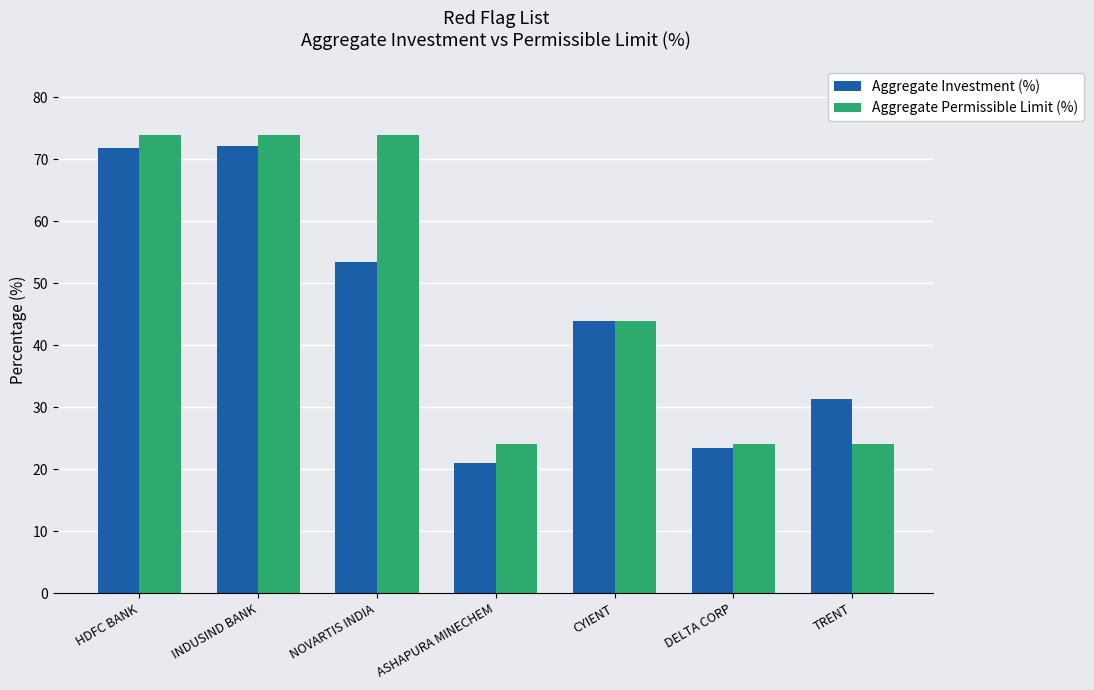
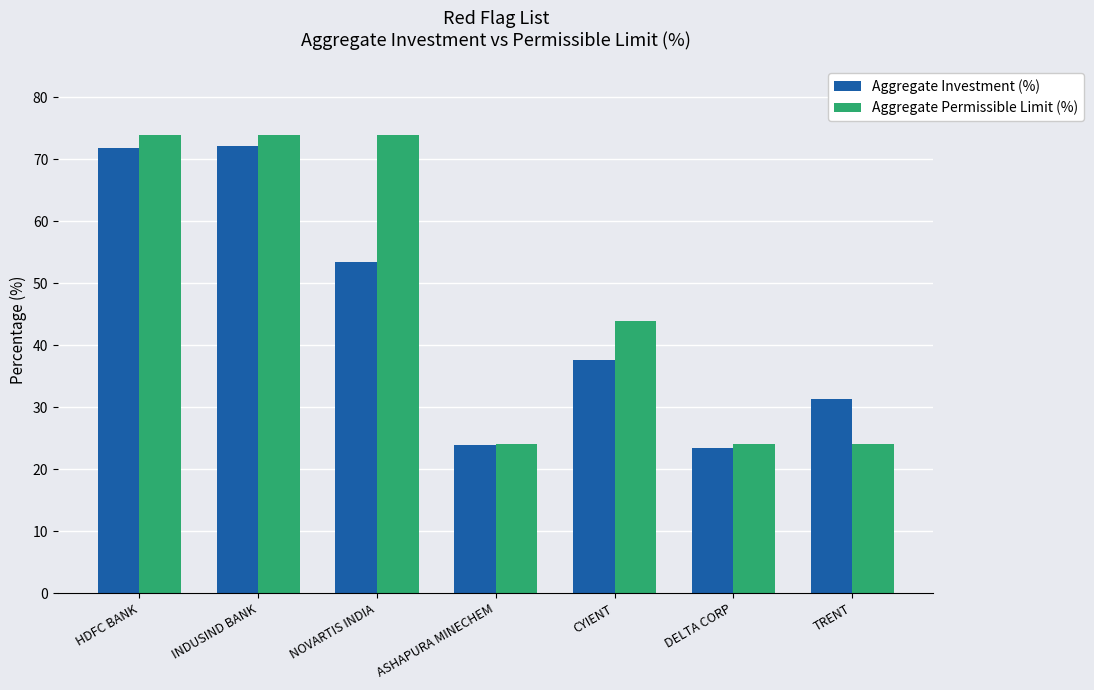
Aggregate Investment (%), ASHAPURA MINECHEM: 21 -> 24
Aggregate Investment (%), CYIENT: 44 -> 38
